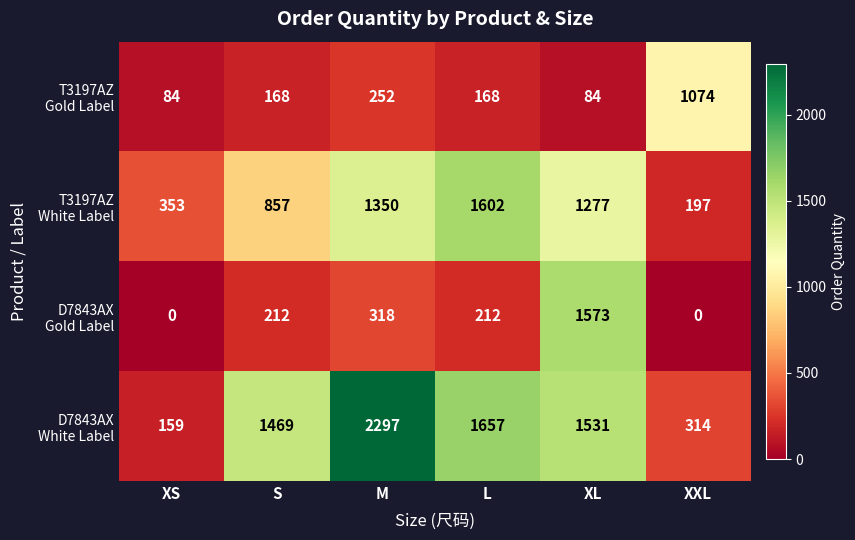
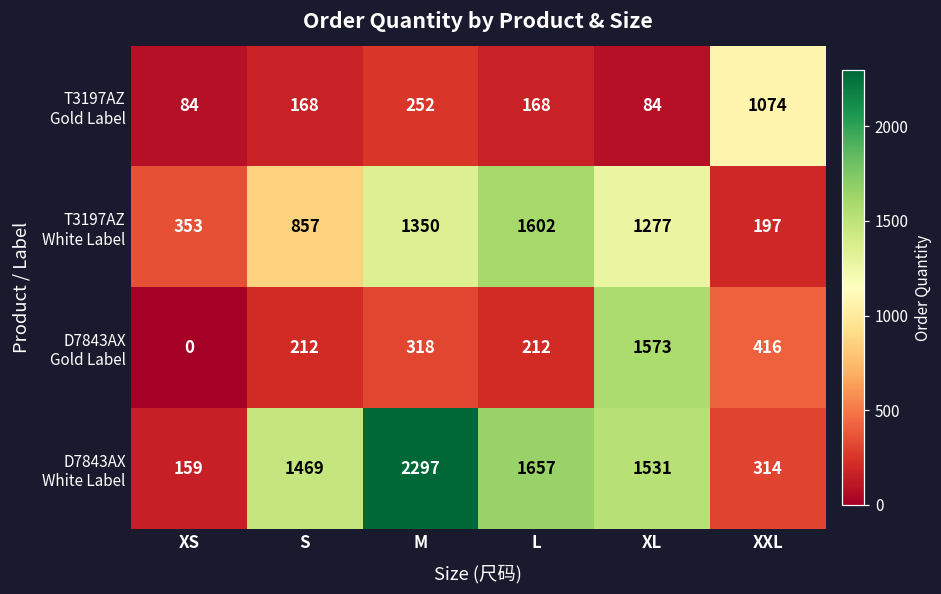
D7843AX Gold Label, XXL: 0 -> 416
